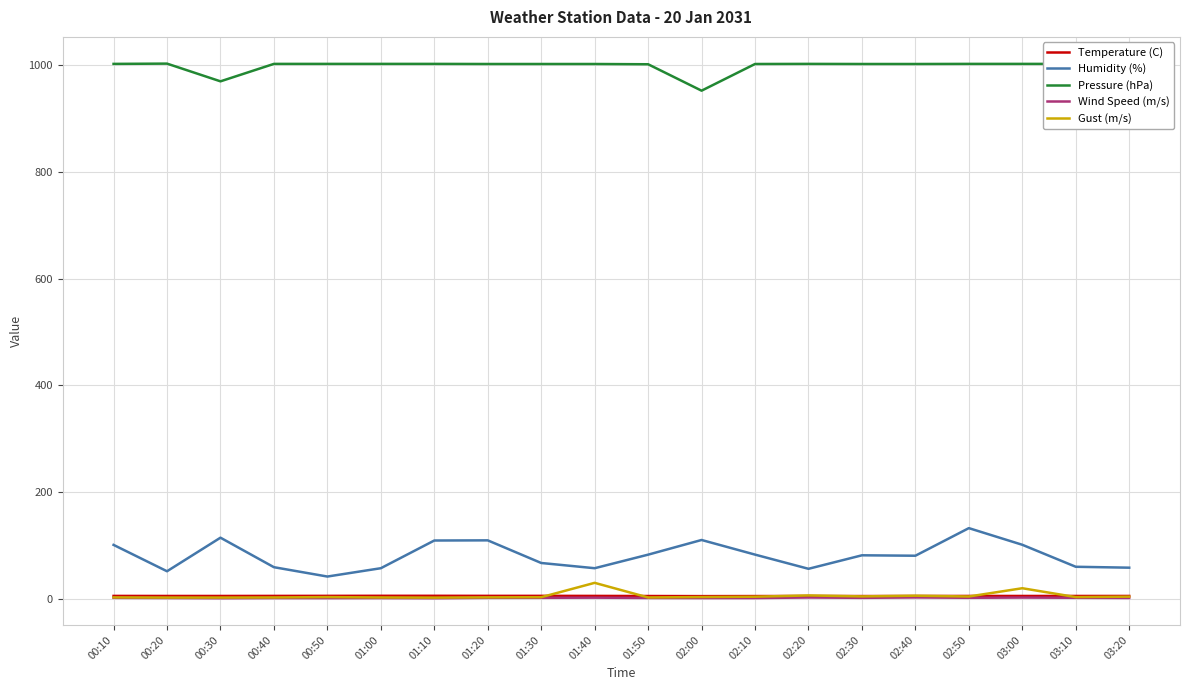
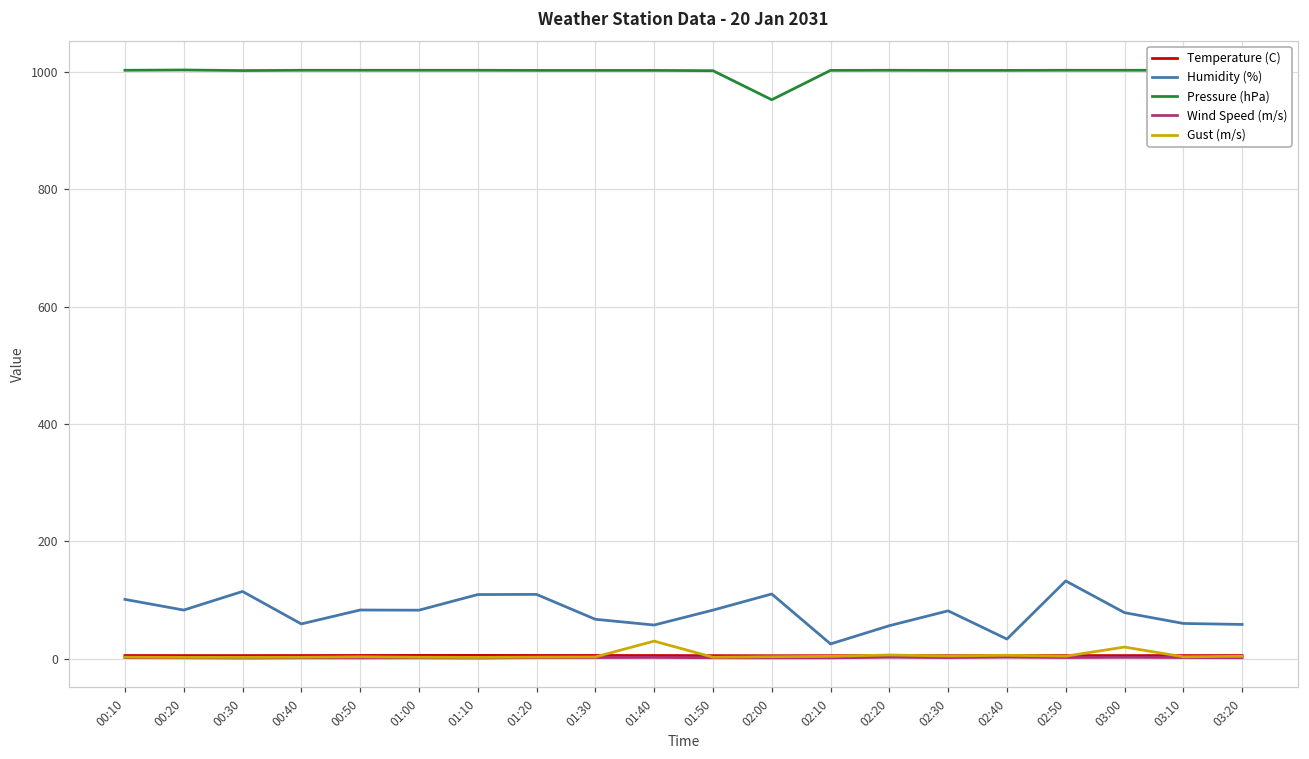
Humidity (%), 00:20: 50 -> 80
Pressure (hPa), 00:30: 970 -> 1000
Humidity (%), 00:50: 40 -> 80
Humidity (%), 01:00: 60 -> 80
Humidity (%), 02:10: 80 -> 30
Humidity (%), 02:40: 80 -> 30
Humidity (%), 03:00: 100 -> 80
